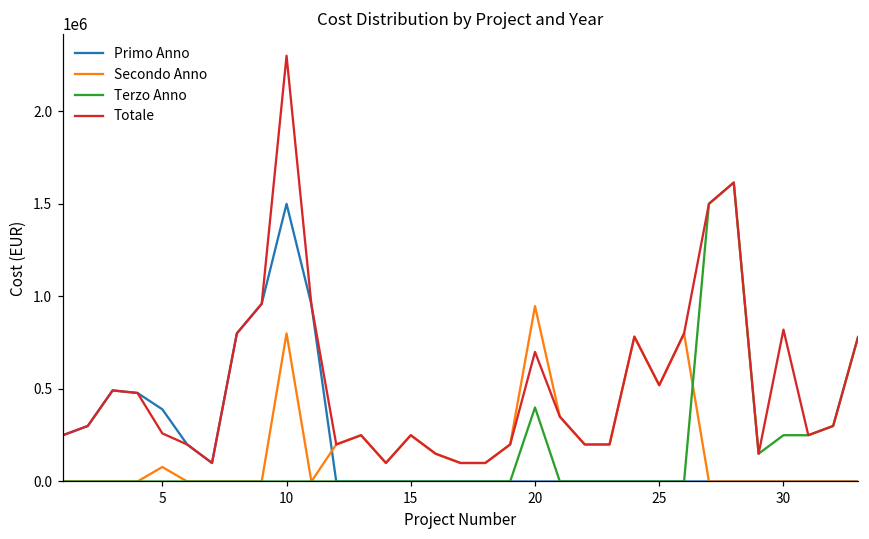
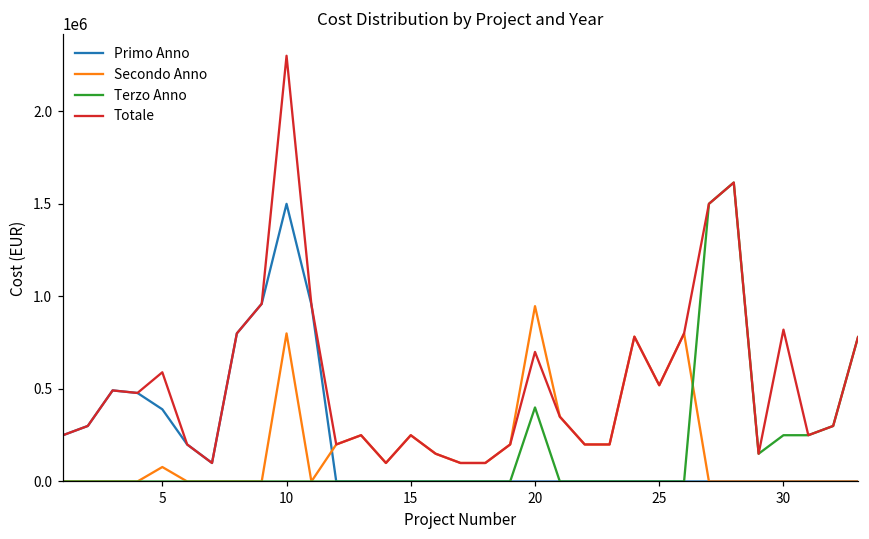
Totale, 5: 260000 -> 590000
